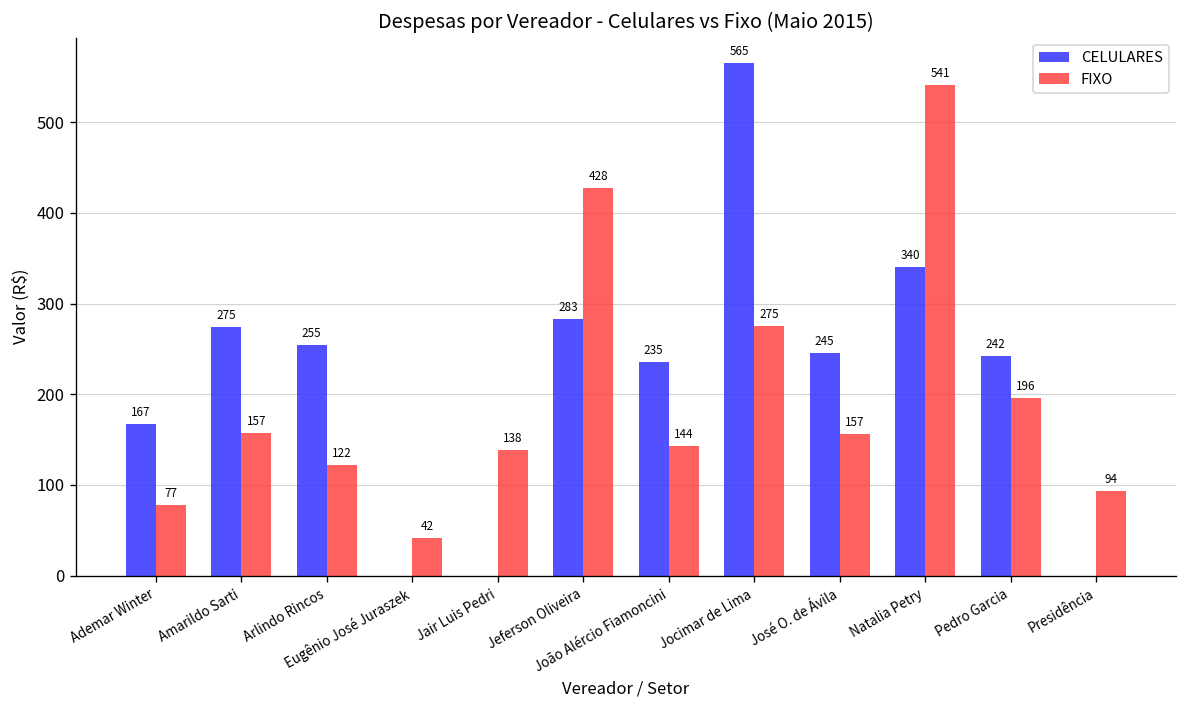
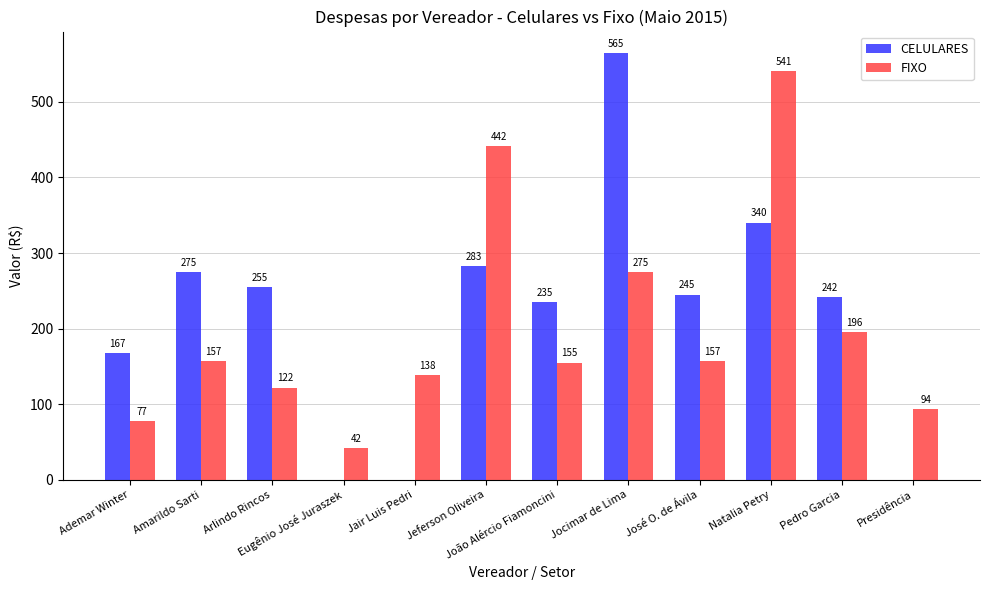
FIXO, Jeferson Oliveira: 428 -> 442
FIXO, João Alércio Fiamoncini: 144 -> 155
